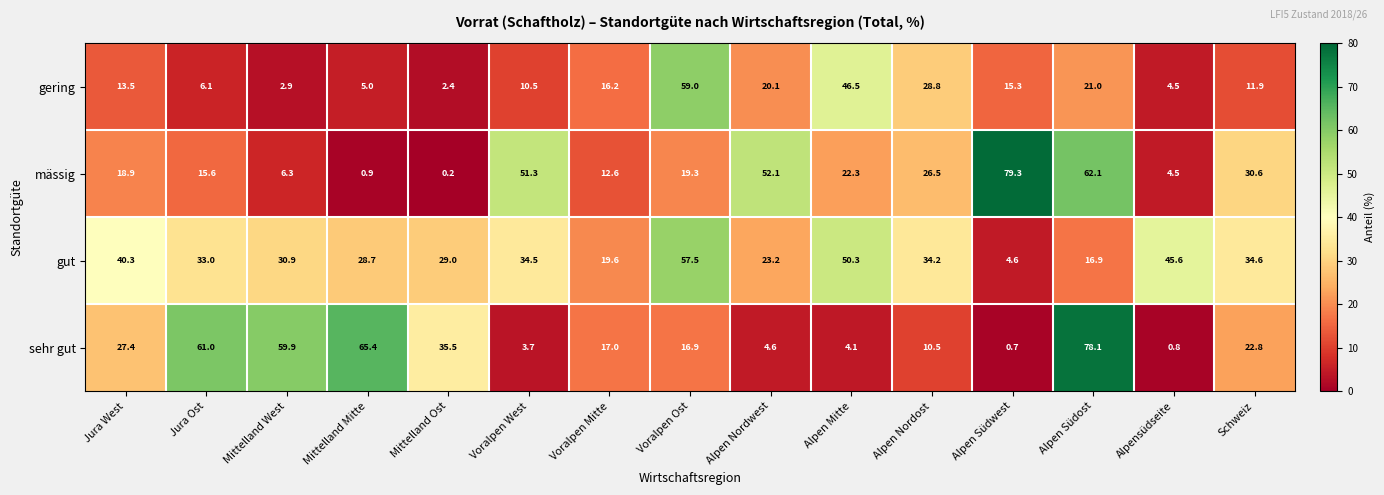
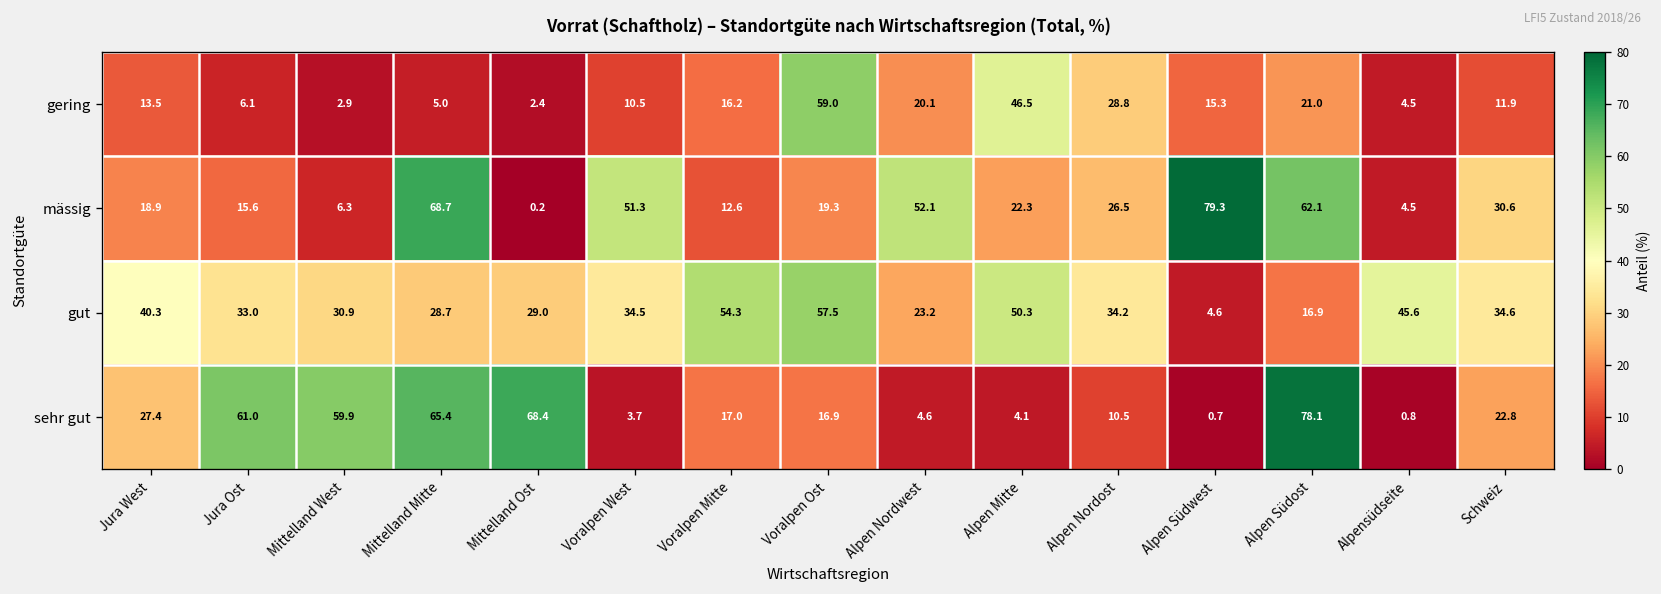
mässig, Mittelland Mitte: 0.9 -> 68.7
gut, Voralpen Mitte: 19.6 -> 54.3
sehr gut, Mittelland Ost: 35.5 -> 68.4
